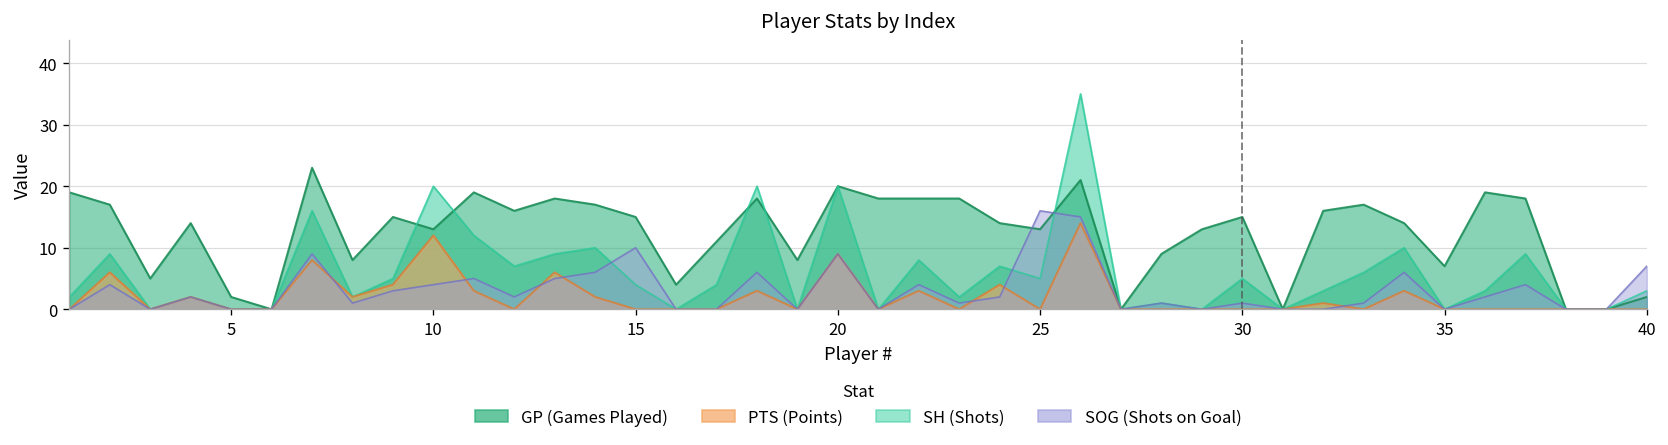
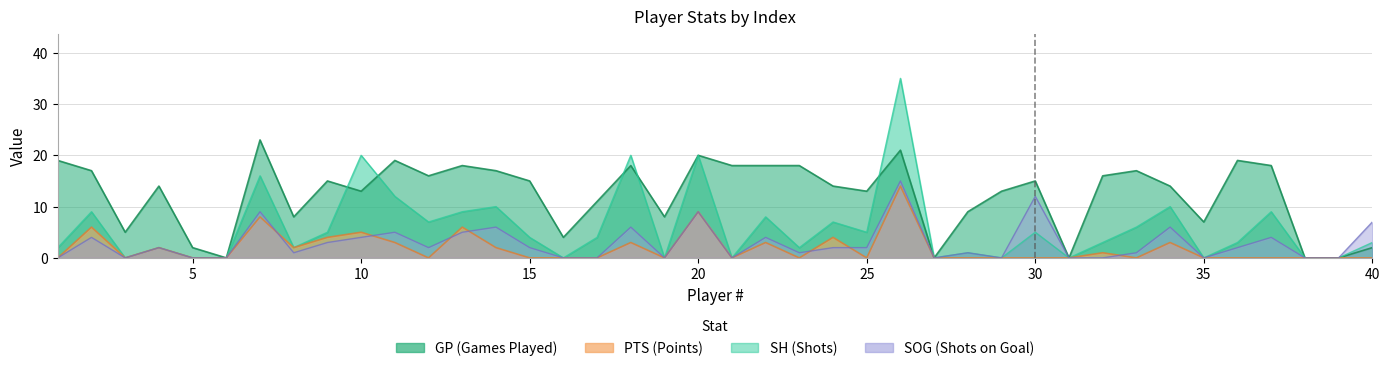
PTS (Points), 10: 12 -> 5
SOG (Shots on Goal), 15: 10 -> 2
SOG (Shots on Goal), 25: 16 -> 2
SOG (Shots on Goal), 30: 1 -> 12
